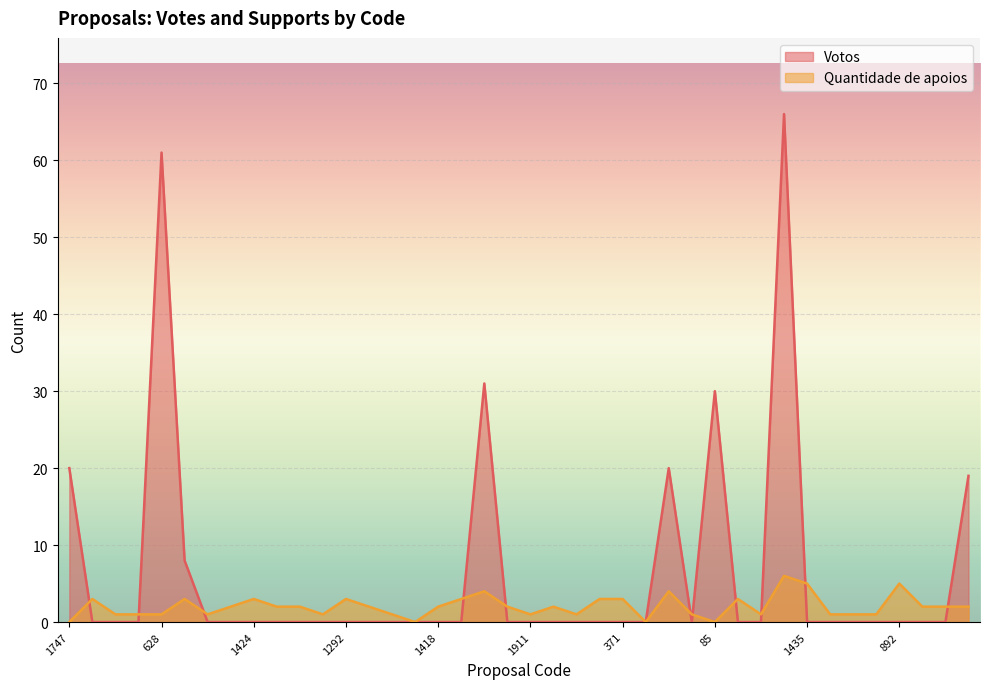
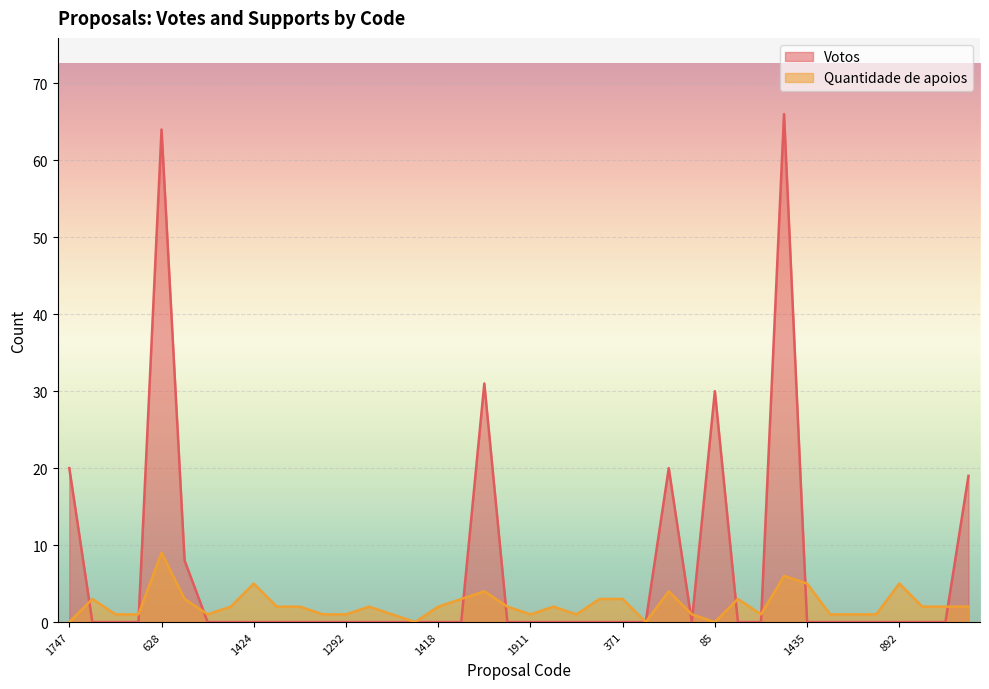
Votos, 628: 61 -> 64
Quantidade de apoios, 628: 1 -> 9
Quantidade de apoios, 1424: 3 -> 5
Quantidade de apoios, 1292: 3 -> 1
